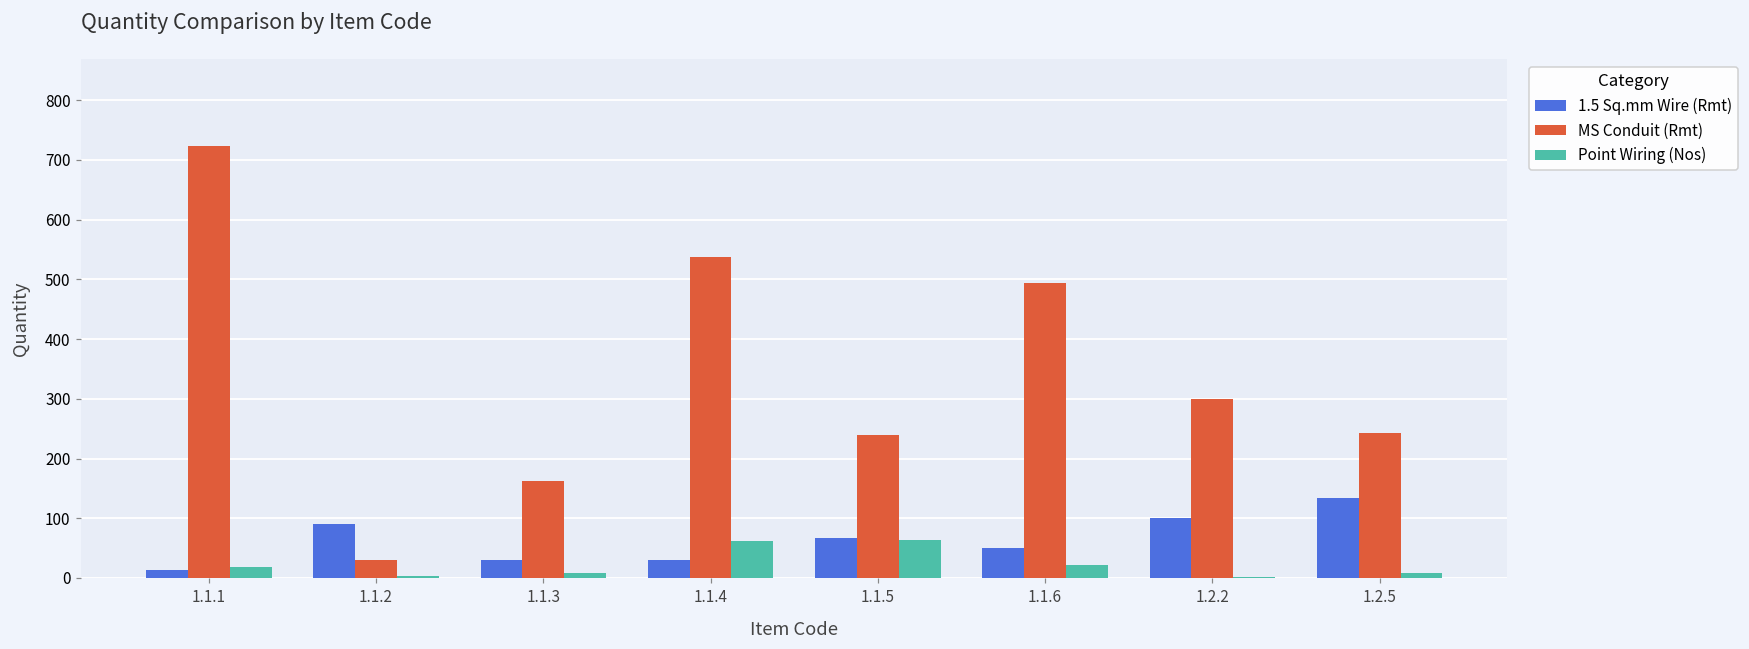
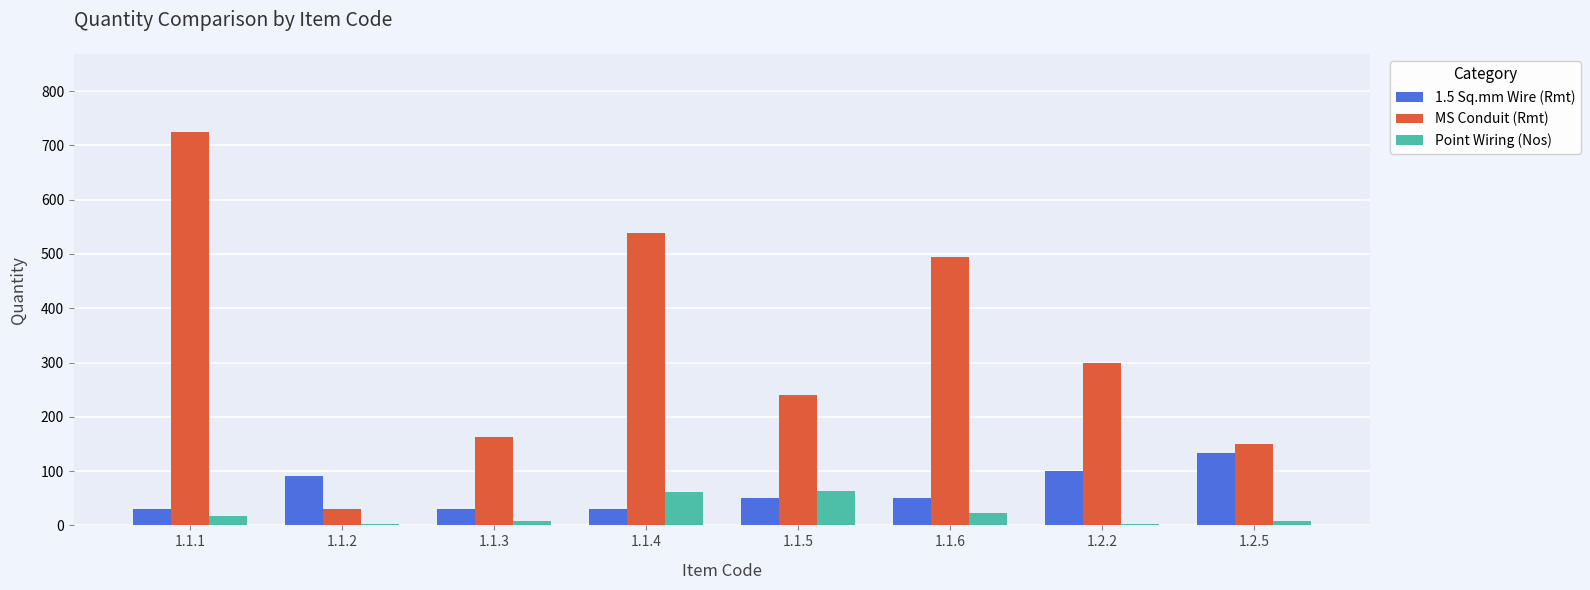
1.5 Sq.mm Wire (Rmt), 1.1.1: 10 -> 30
1.5 Sq.mm Wire (Rmt), 1.1.5: 70 -> 50
MS Conduit (Rmt), 1.2.5: 240 -> 150
